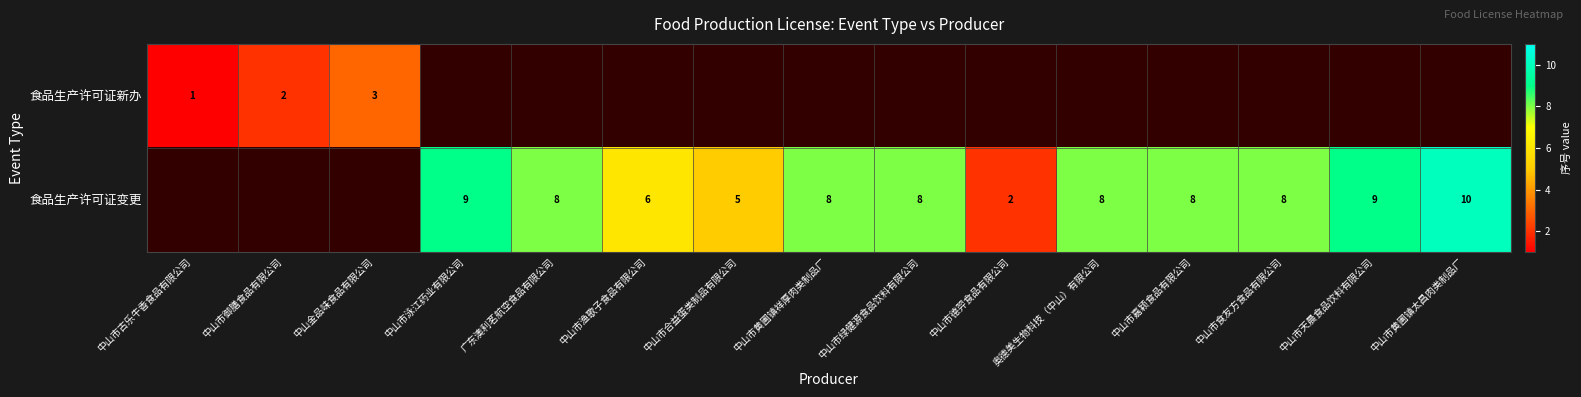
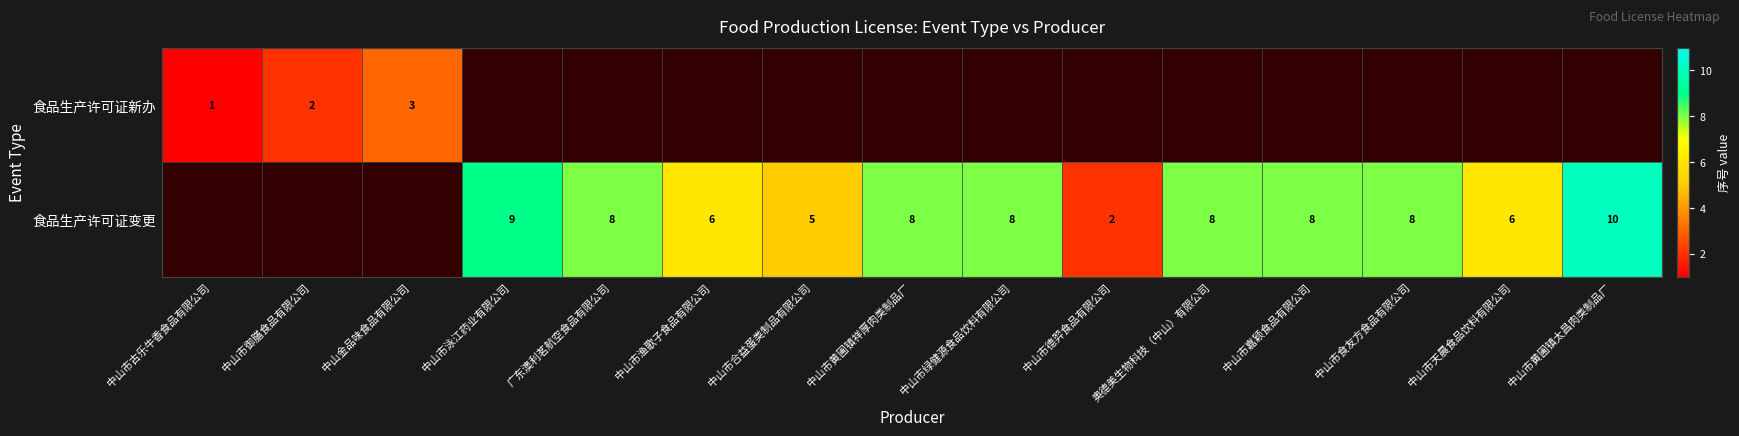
食品生产许可证变更, 中山市天晨食品饮料有限公司: 9 -> 6
